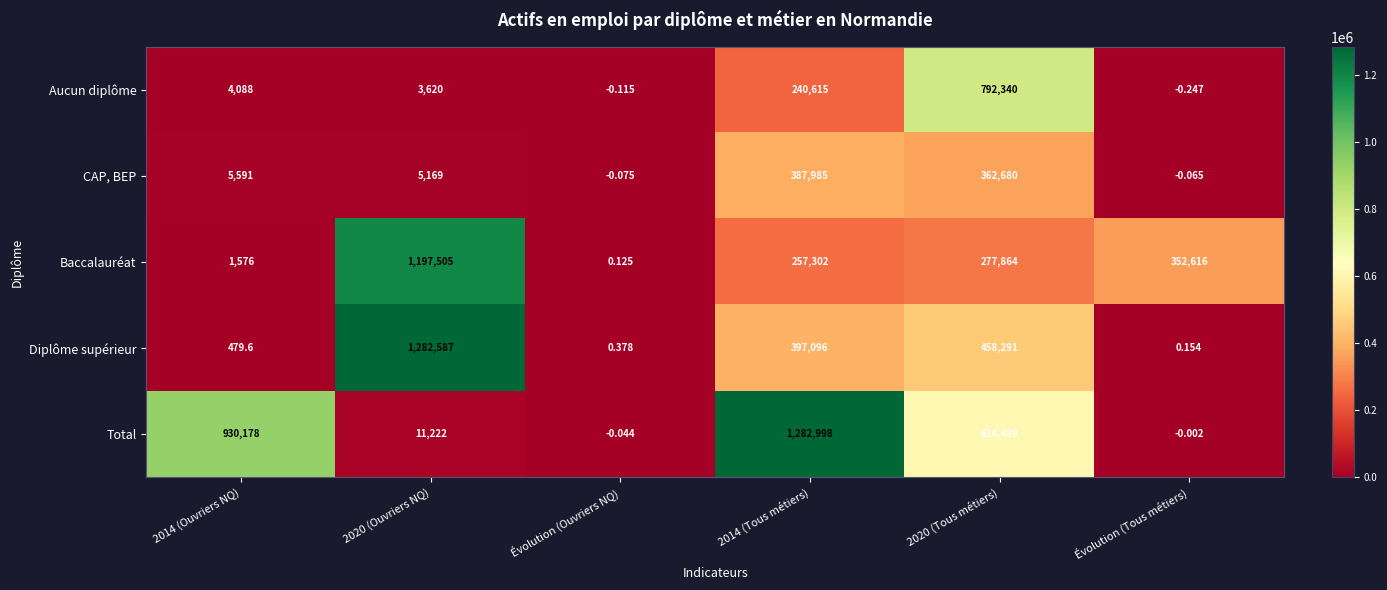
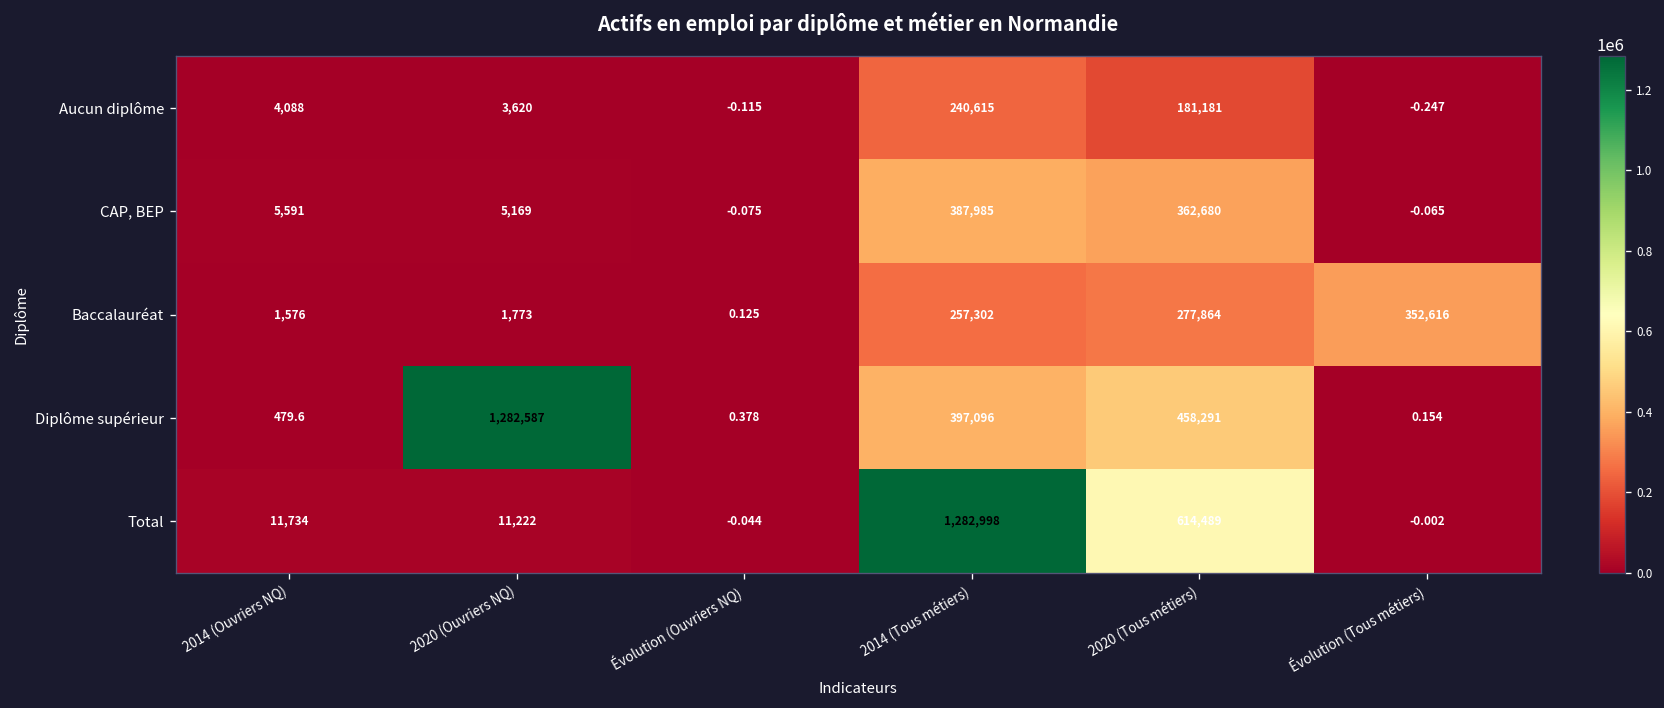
Aucun diplôme, 2020 (Tous métiers): 792,340 -> 181,181
Baccalauréat, 2020 (Ouvriers NQ): 1,197,505 -> 1,773
Total, 2014 (Ouvriers NQ): 930,178 -> 11,734
